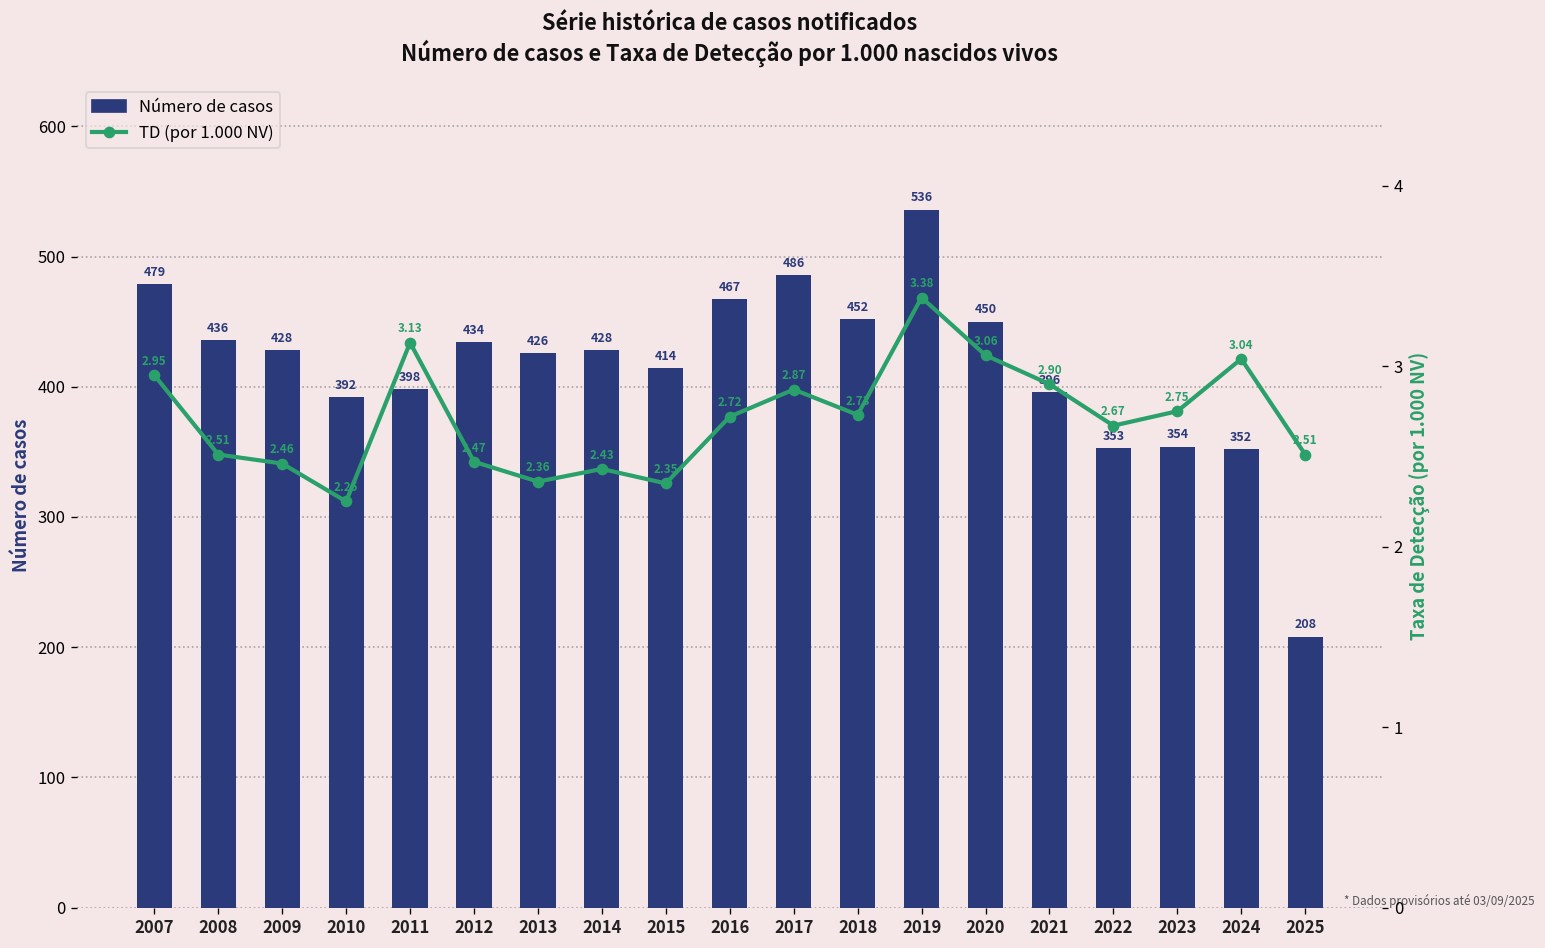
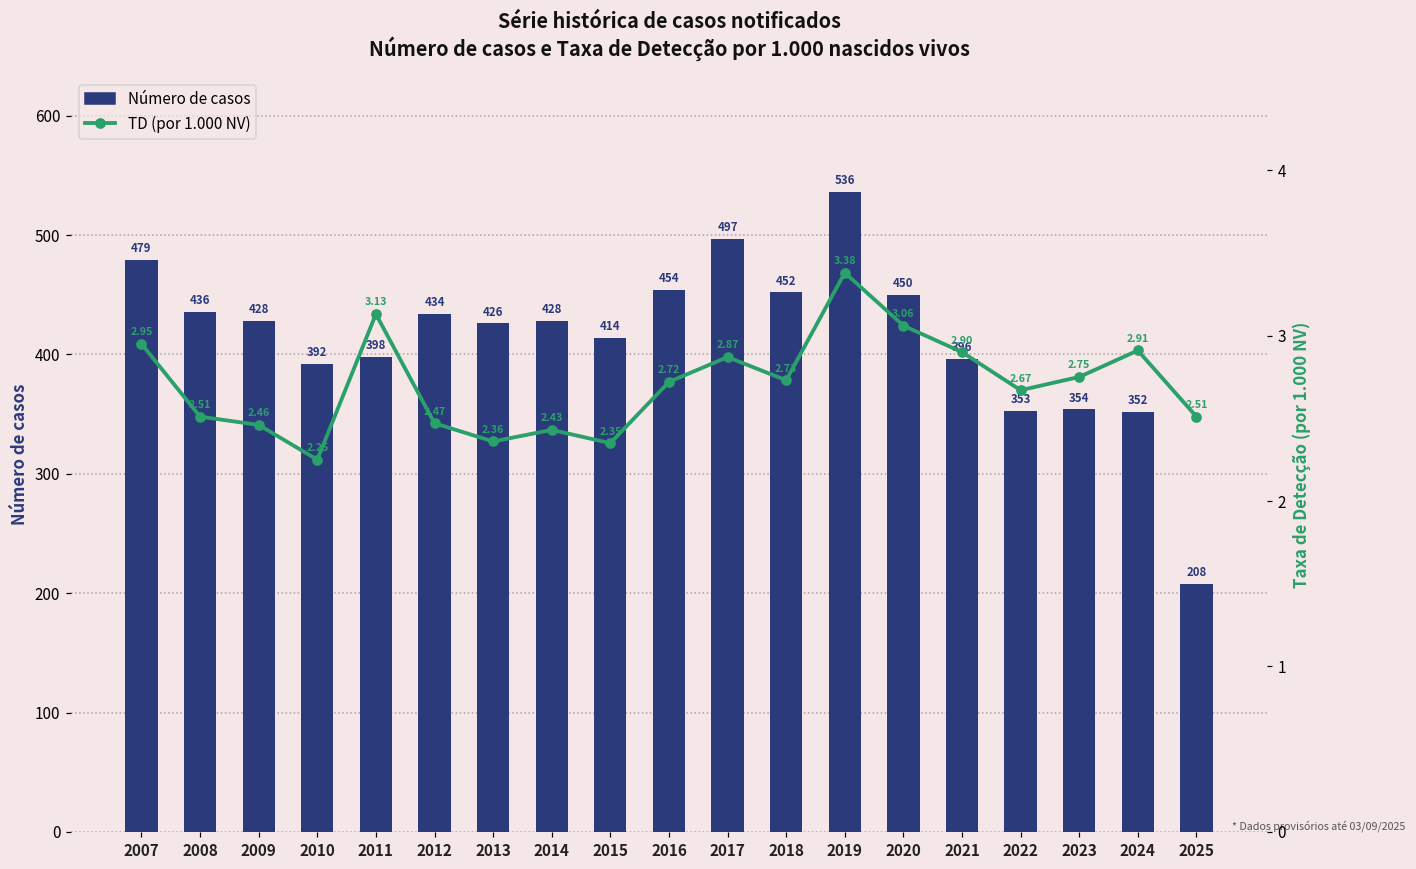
Número de casos, 2016: 467 -> 454
Número de casos, 2017: 486 -> 497
TD (por 1.000 NV), 2024: 3.04 -> 2.91
